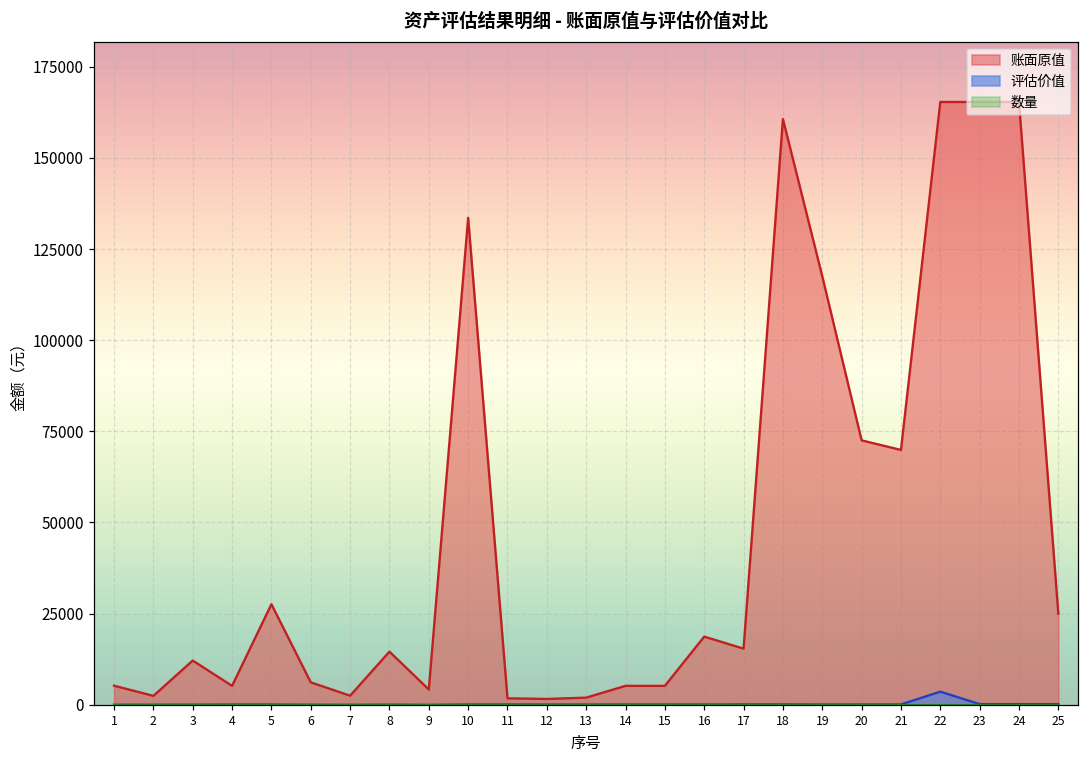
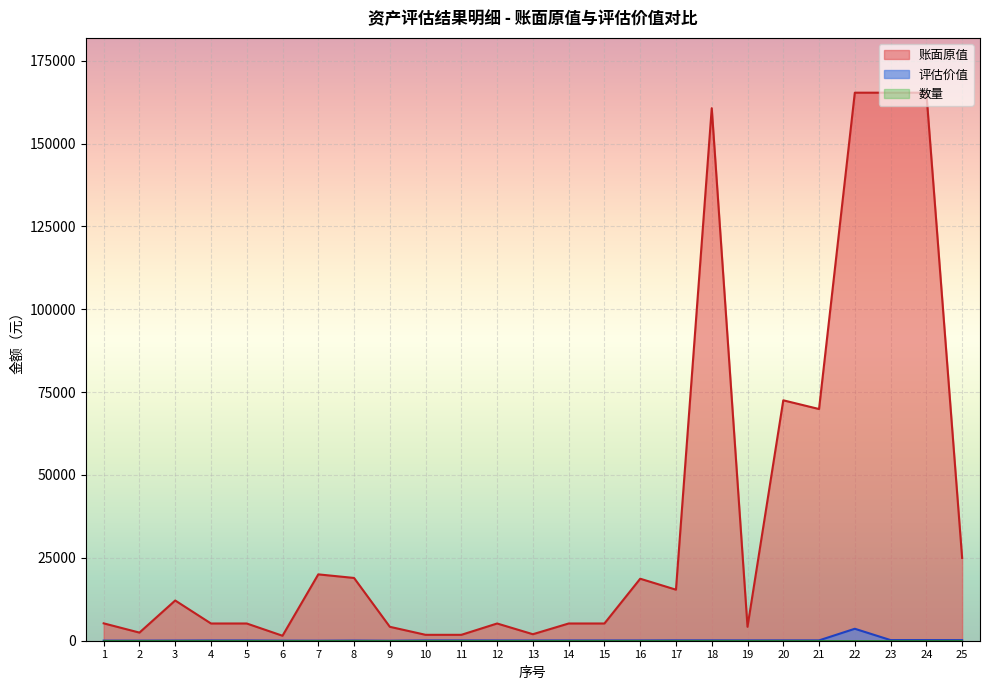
账面原值, 5: 28000 -> 5000
账面原值, 6: 6000 -> 1000
账面原值, 7: 3000 -> 20000
账面原值, 8: 15000 -> 19000
账面原值, 10: 134000 -> 2000
账面原值, 12: 2000 -> 5000
账面原值, 19: 118000 -> 4000
